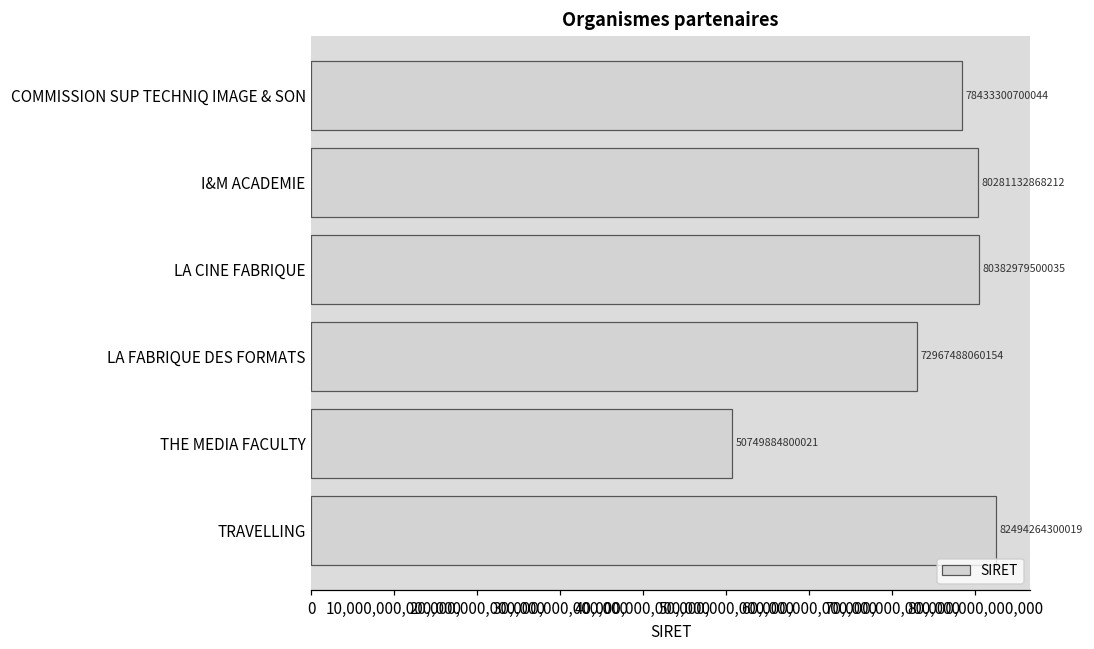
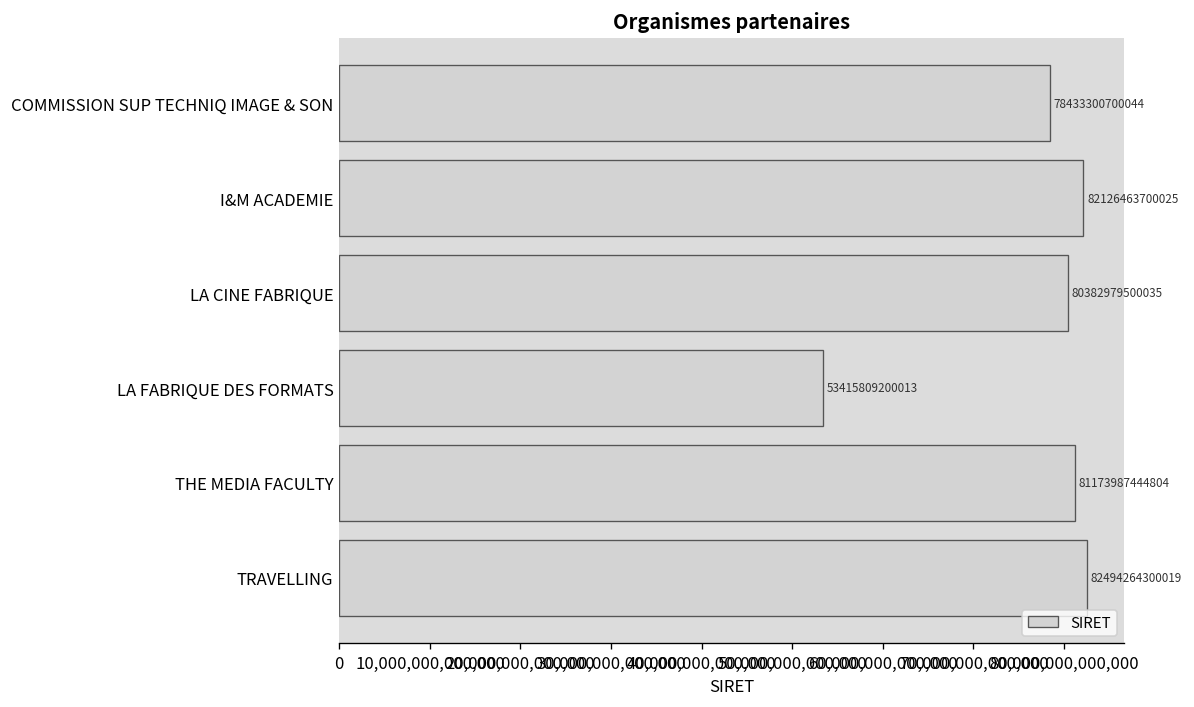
I&M ACADEMIE: 80281132868212 -> 82126463700025
LA FABRIQUE DES FORMATS: 72967488060154 -> 53415809200013
THE MEDIA FACULTY: 50749884800021 -> 81173987444804
